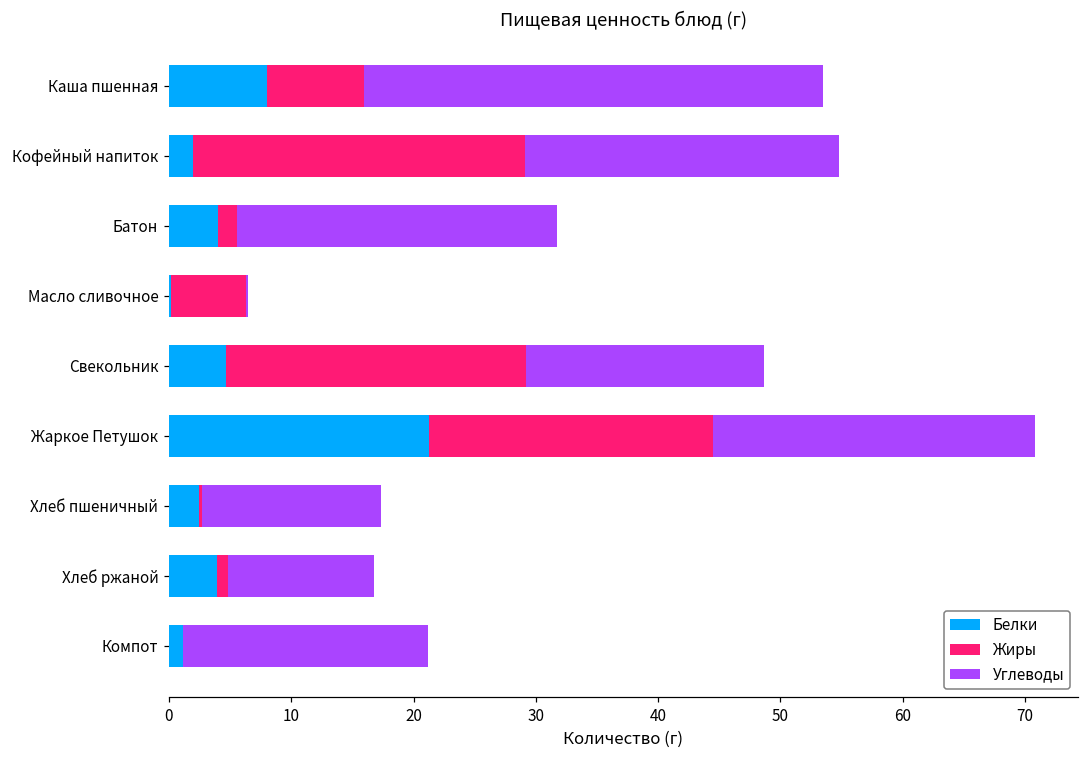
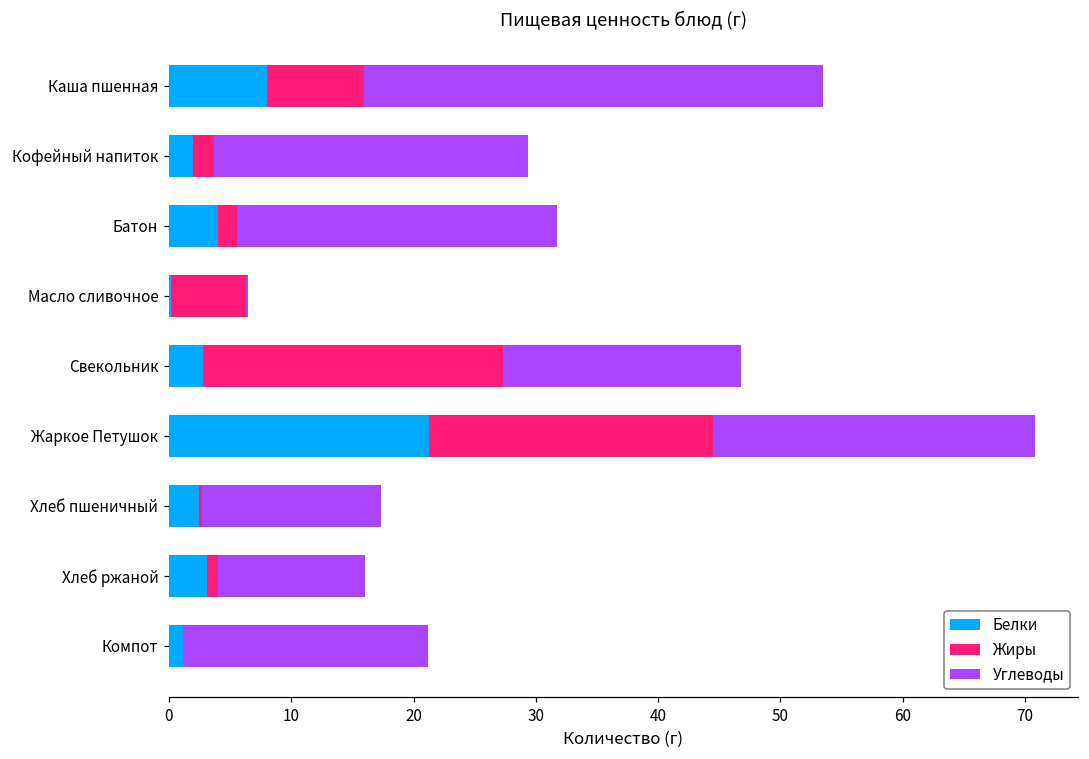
Жиры, Кофейный напиток: 27.1 -> 1.7
Белки, Свекольник: 4.7 -> 2.8
Белки, Хлеб ржаной: 3.9 -> 3.1
